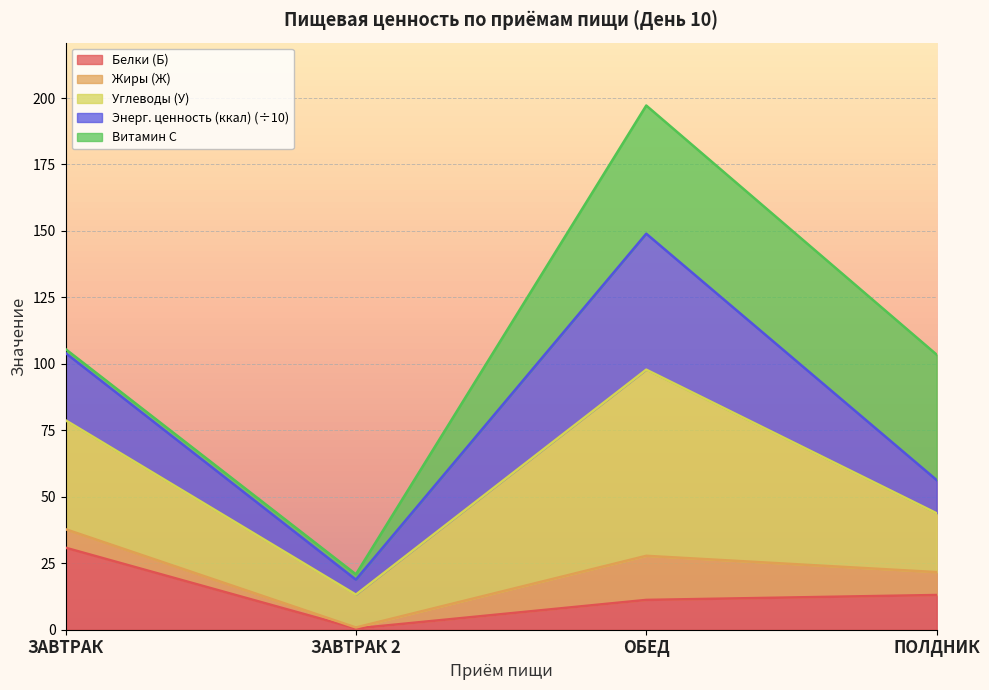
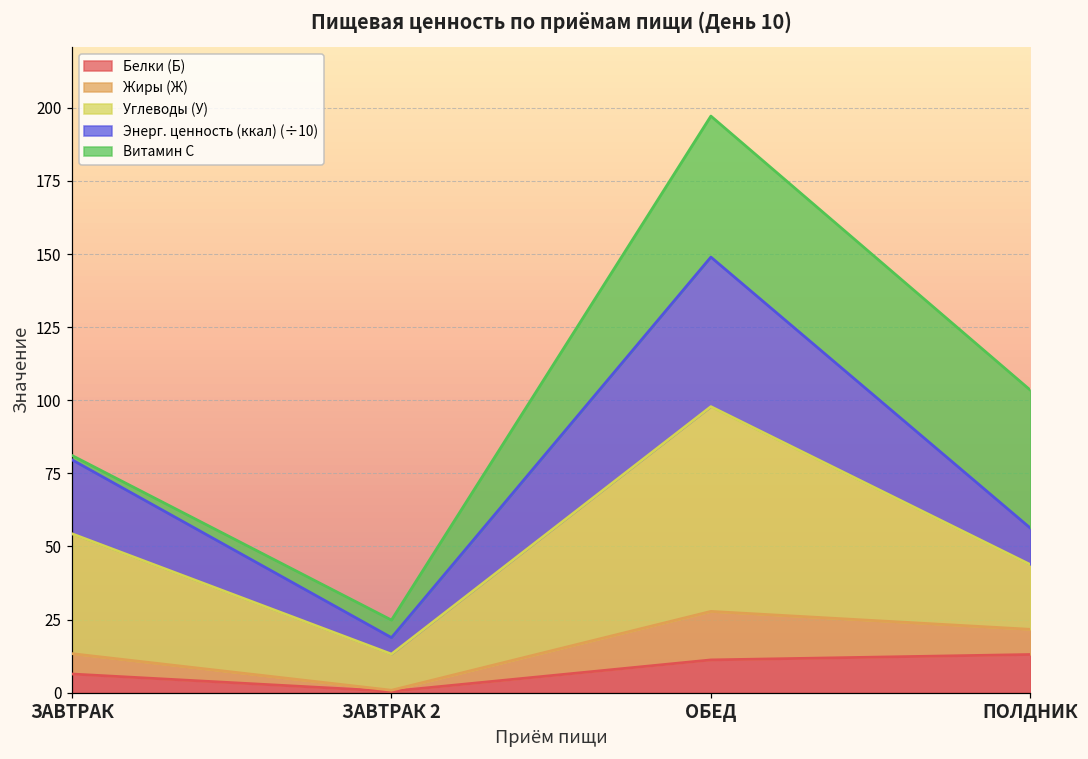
Белки (Б), ЗАВТРАК: 31 -> 6
Витамин С, ЗАВТРАК 2: 2 -> 6
